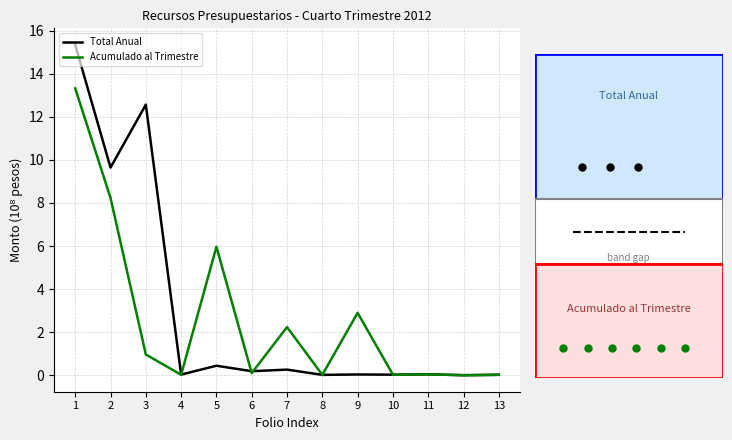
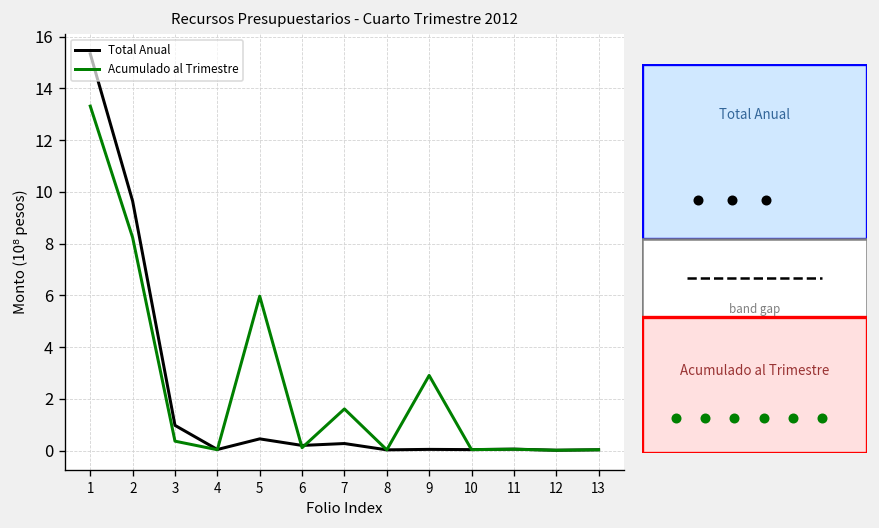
Recursos Presupuestarios - Cuarto Trimestre 2012, Total Anual, 3: 12.6 -> 1.0
Recursos Presupuestarios - Cuarto Trimestre 2012, Acumulado al Trimestre, 3: 1.0 -> 0.4
Recursos Presupuestarios - Cuarto Trimestre 2012, Acumulado al Trimestre, 7: 2.2 -> 1.6
